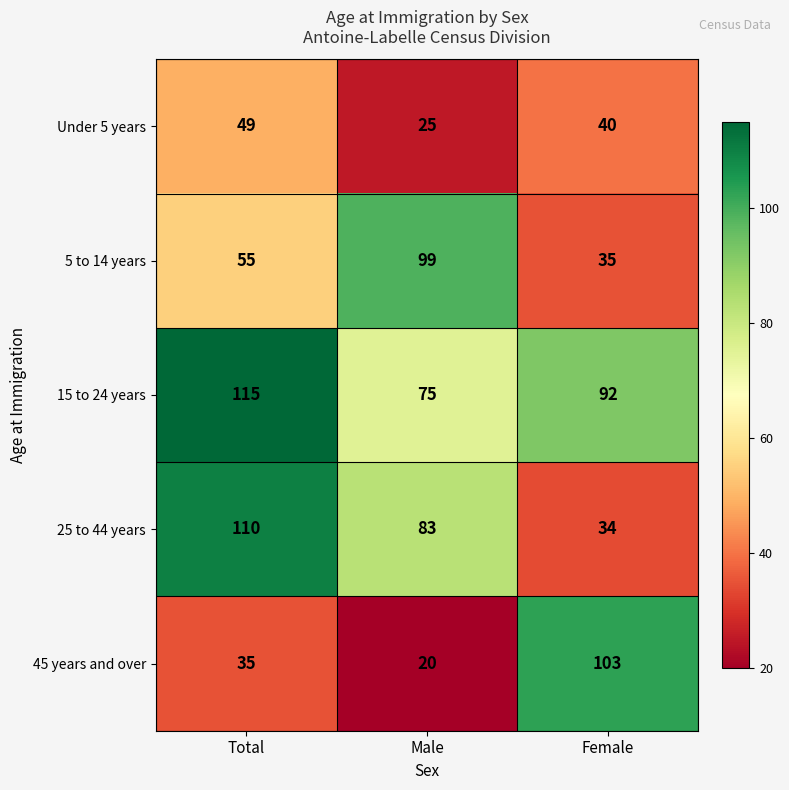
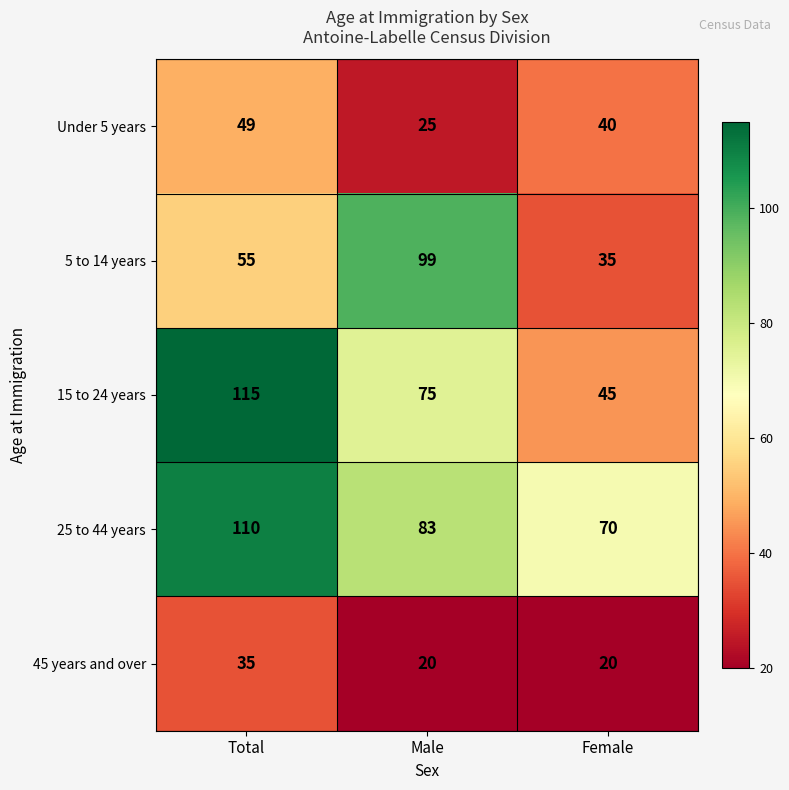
15 to 24 years, Female: 92 -> 45
25 to 44 years, Female: 34 -> 70
45 years and over, Female: 103 -> 20
